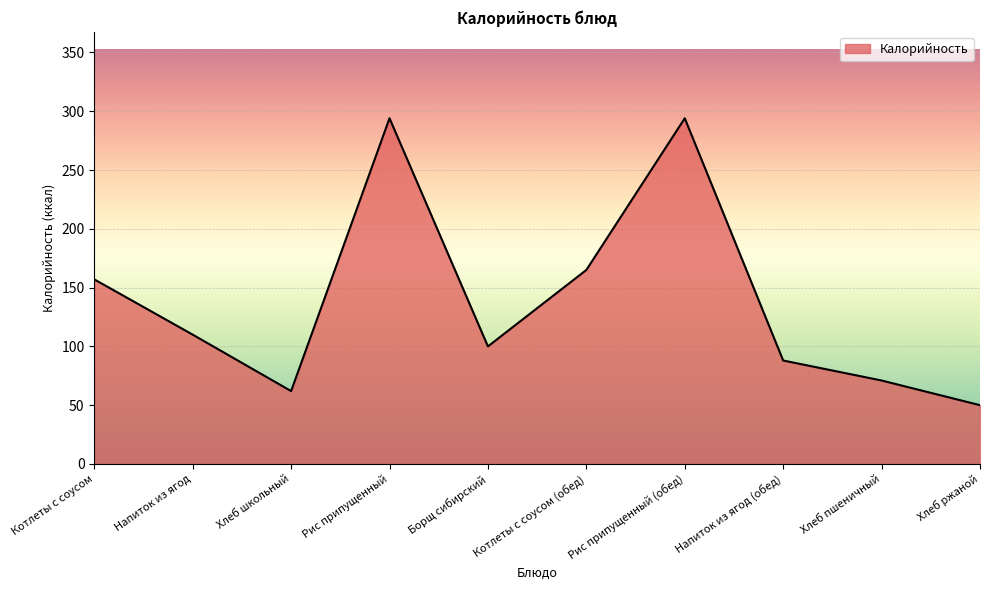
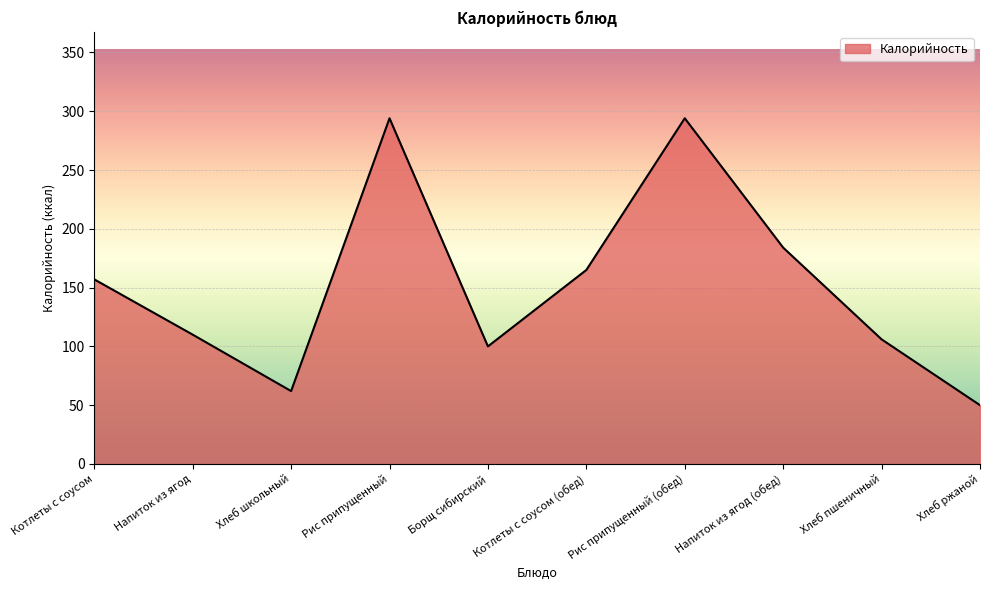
Напиток из ягод (обед): 88 -> 184
Хлеб пшеничный: 71 -> 106
